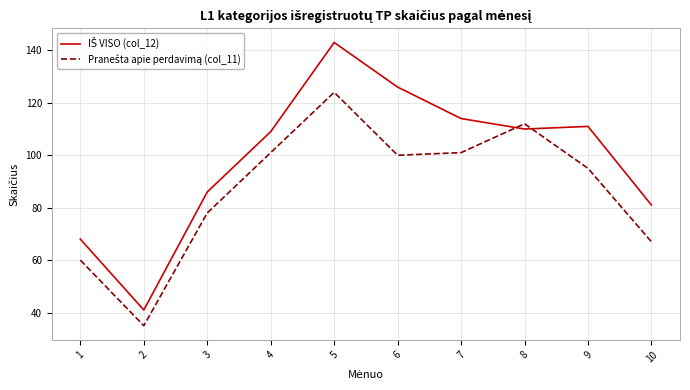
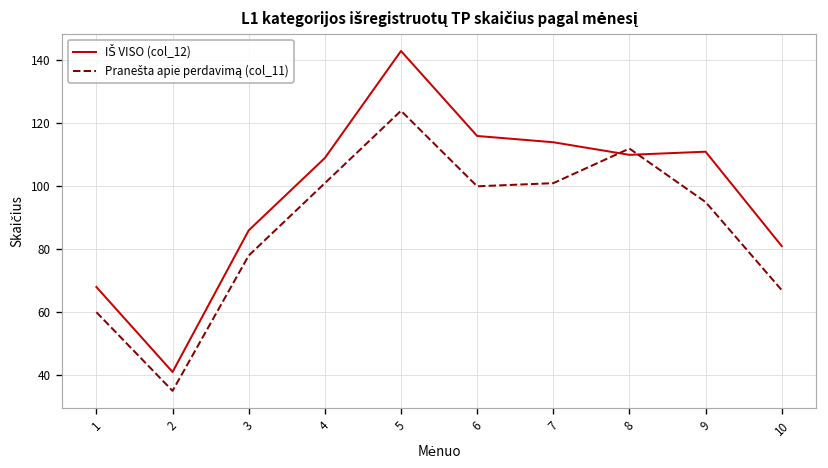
IŠ VISO (col_12), 6: 126 -> 116
